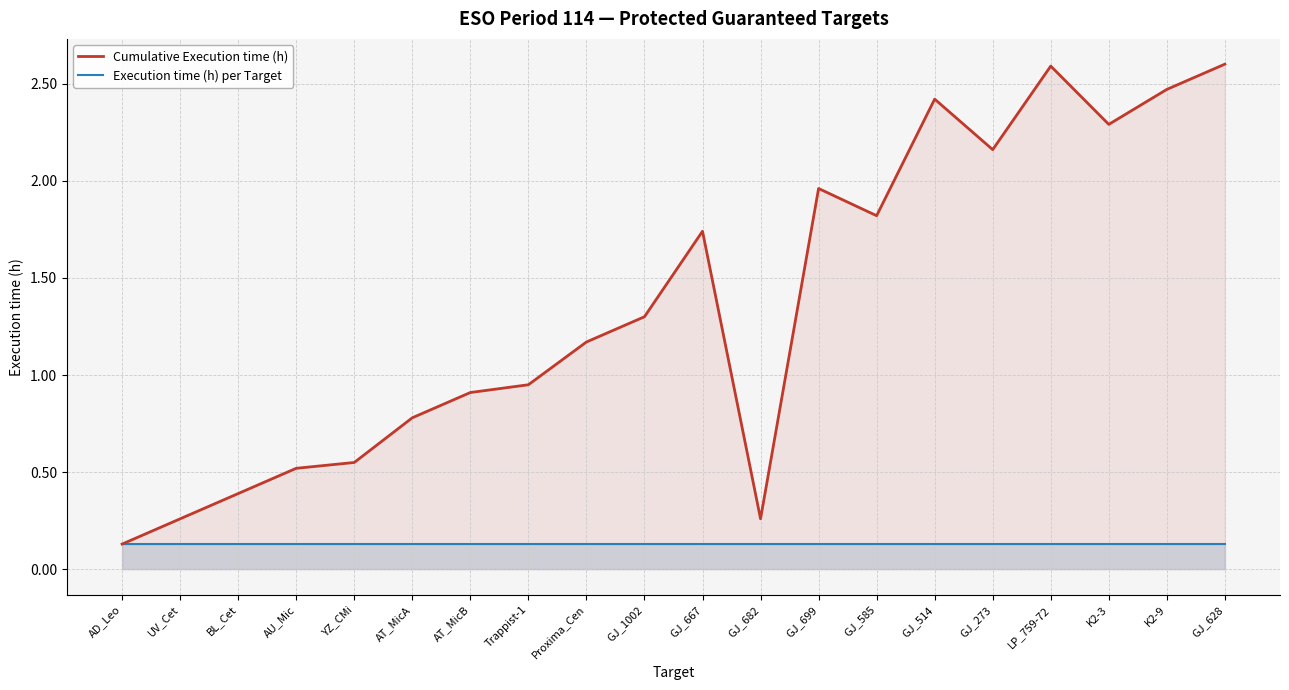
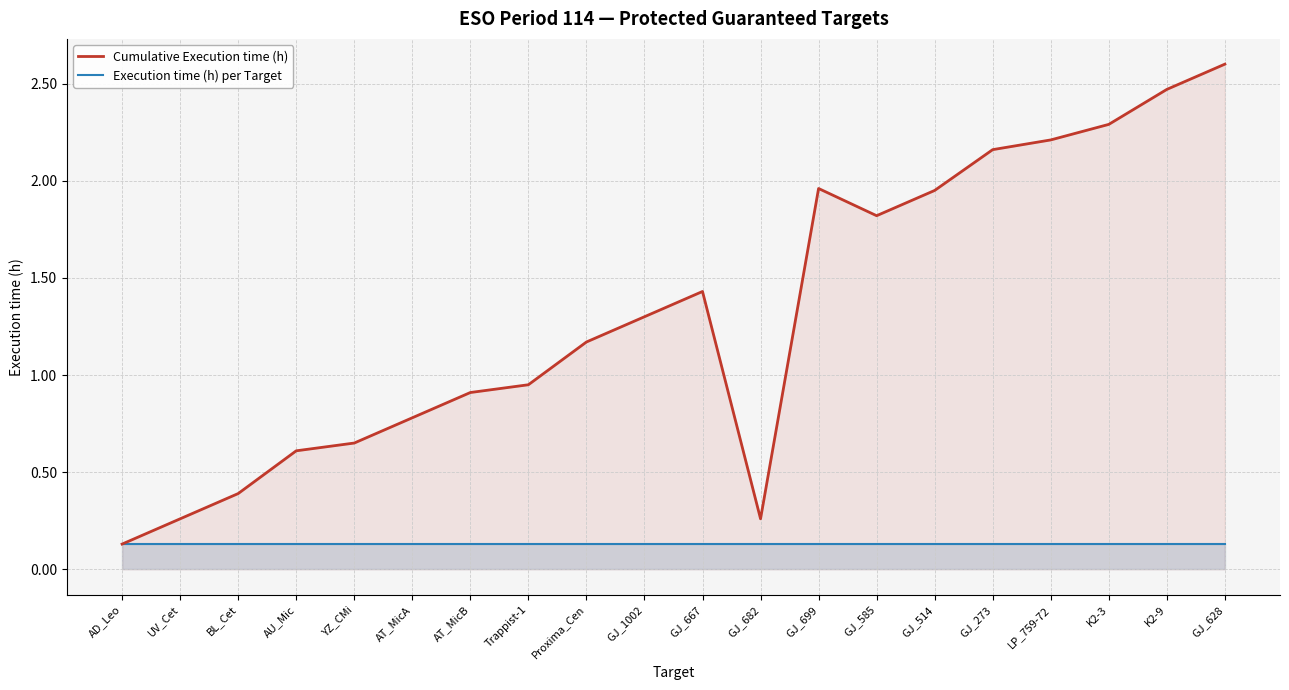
Cumulative Execution time (h), AU_Mic: 0.52 -> 0.61
Cumulative Execution time (h), YZ_CMi: 0.55 -> 0.65
Cumulative Execution time (h), GJ_667: 1.74 -> 1.43
Cumulative Execution time (h), GJ_514: 2.42 -> 1.95
Cumulative Execution time (h), LP_759-72: 2.59 -> 2.21
